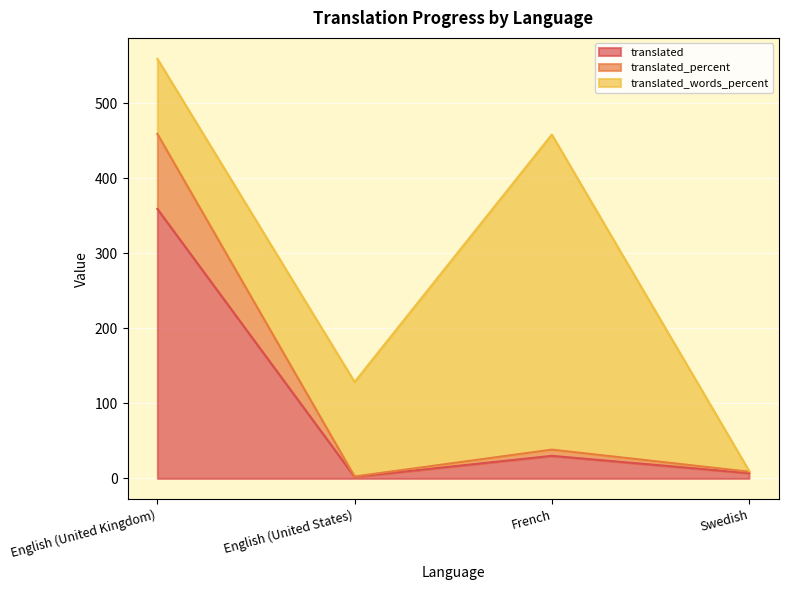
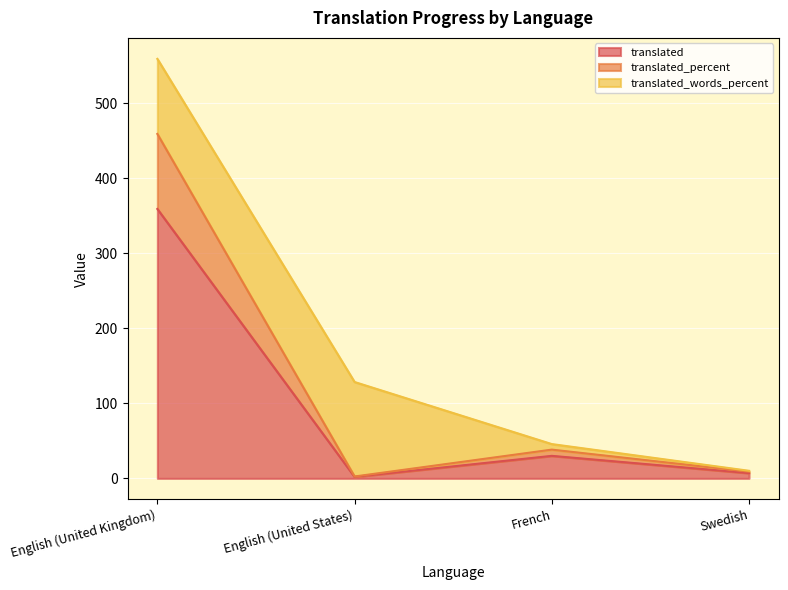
translated_words_percent, French: 420 -> 10
